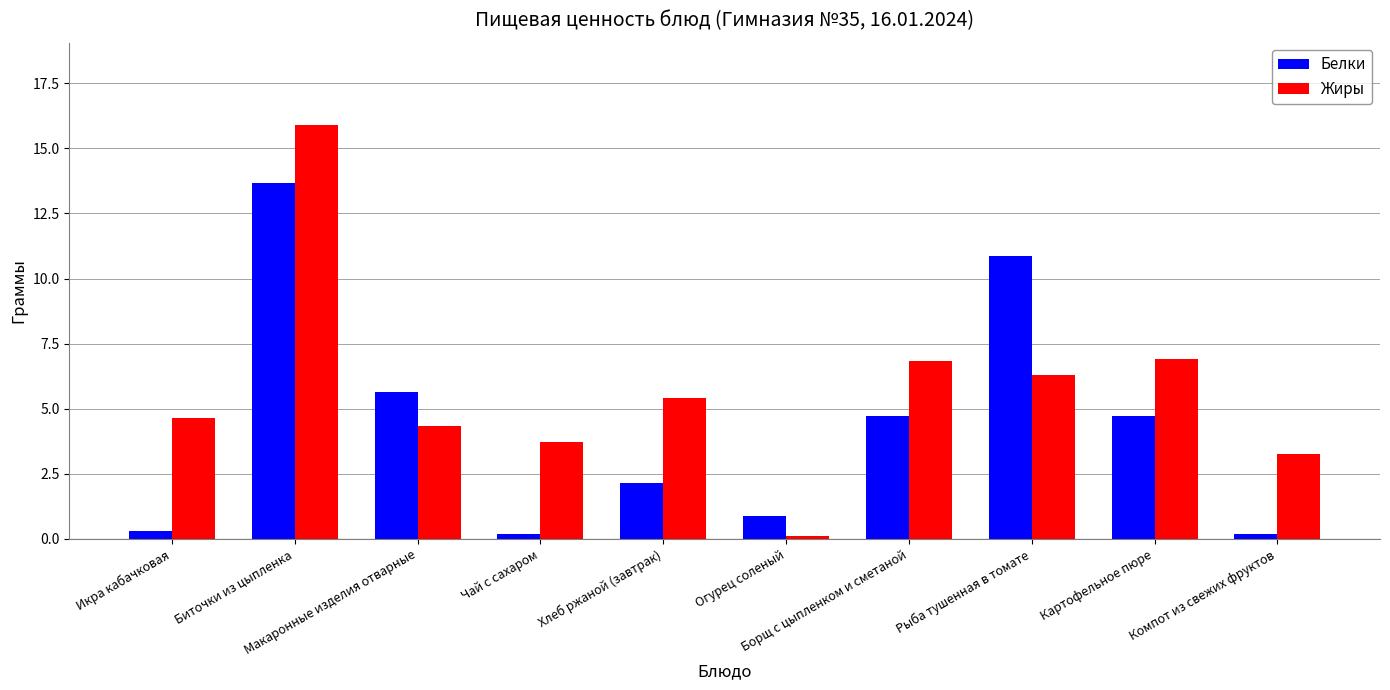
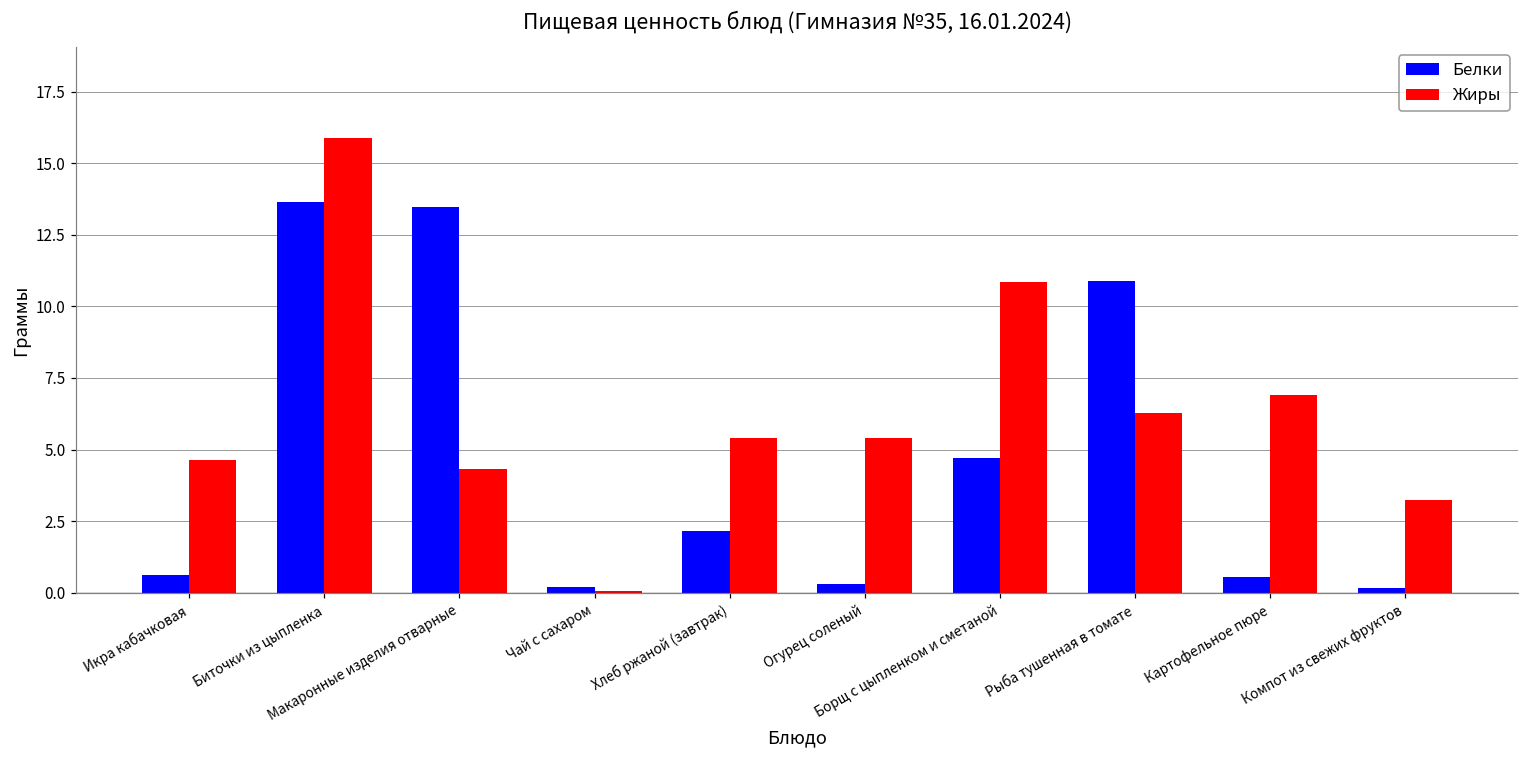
Белки, Икра кабачковая: 0.3 -> 0.6
Белки, Макаронные изделия отварные: 5.6 -> 13.5
Жиры, Чай с сахаром: 3.7 -> 0.1
Белки, Огурец соленый: 0.9 -> 0.3
Жиры, Огурец соленый: 0.1 -> 5.4
Жиры, Борщ с цыпленком и сметаной: 6.8 -> 10.8
Белки, Картофельное пюре: 4.7 -> 0.5
